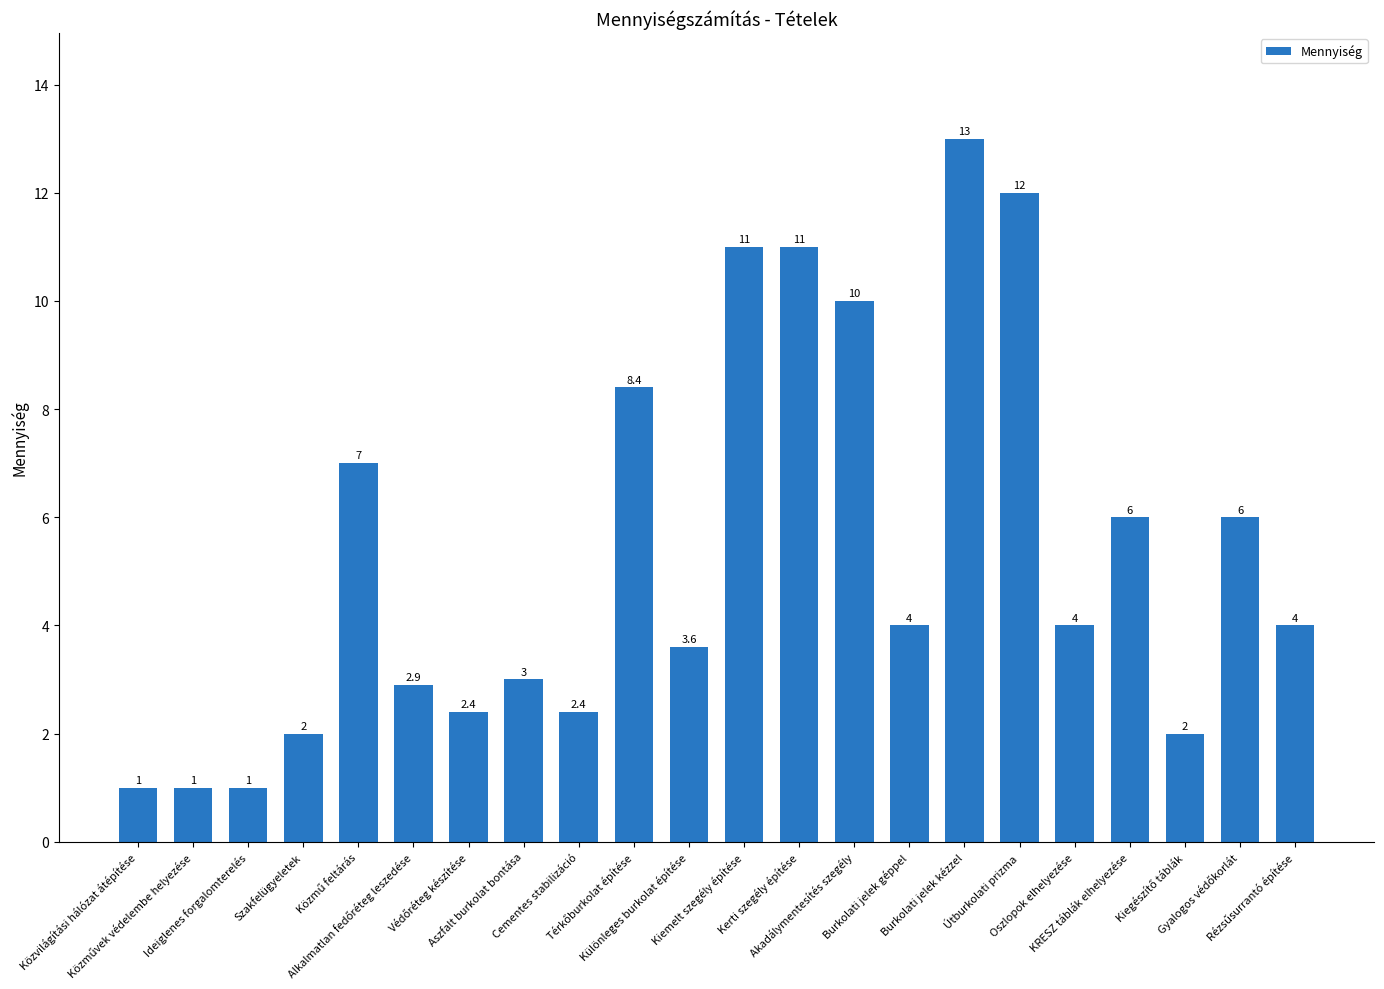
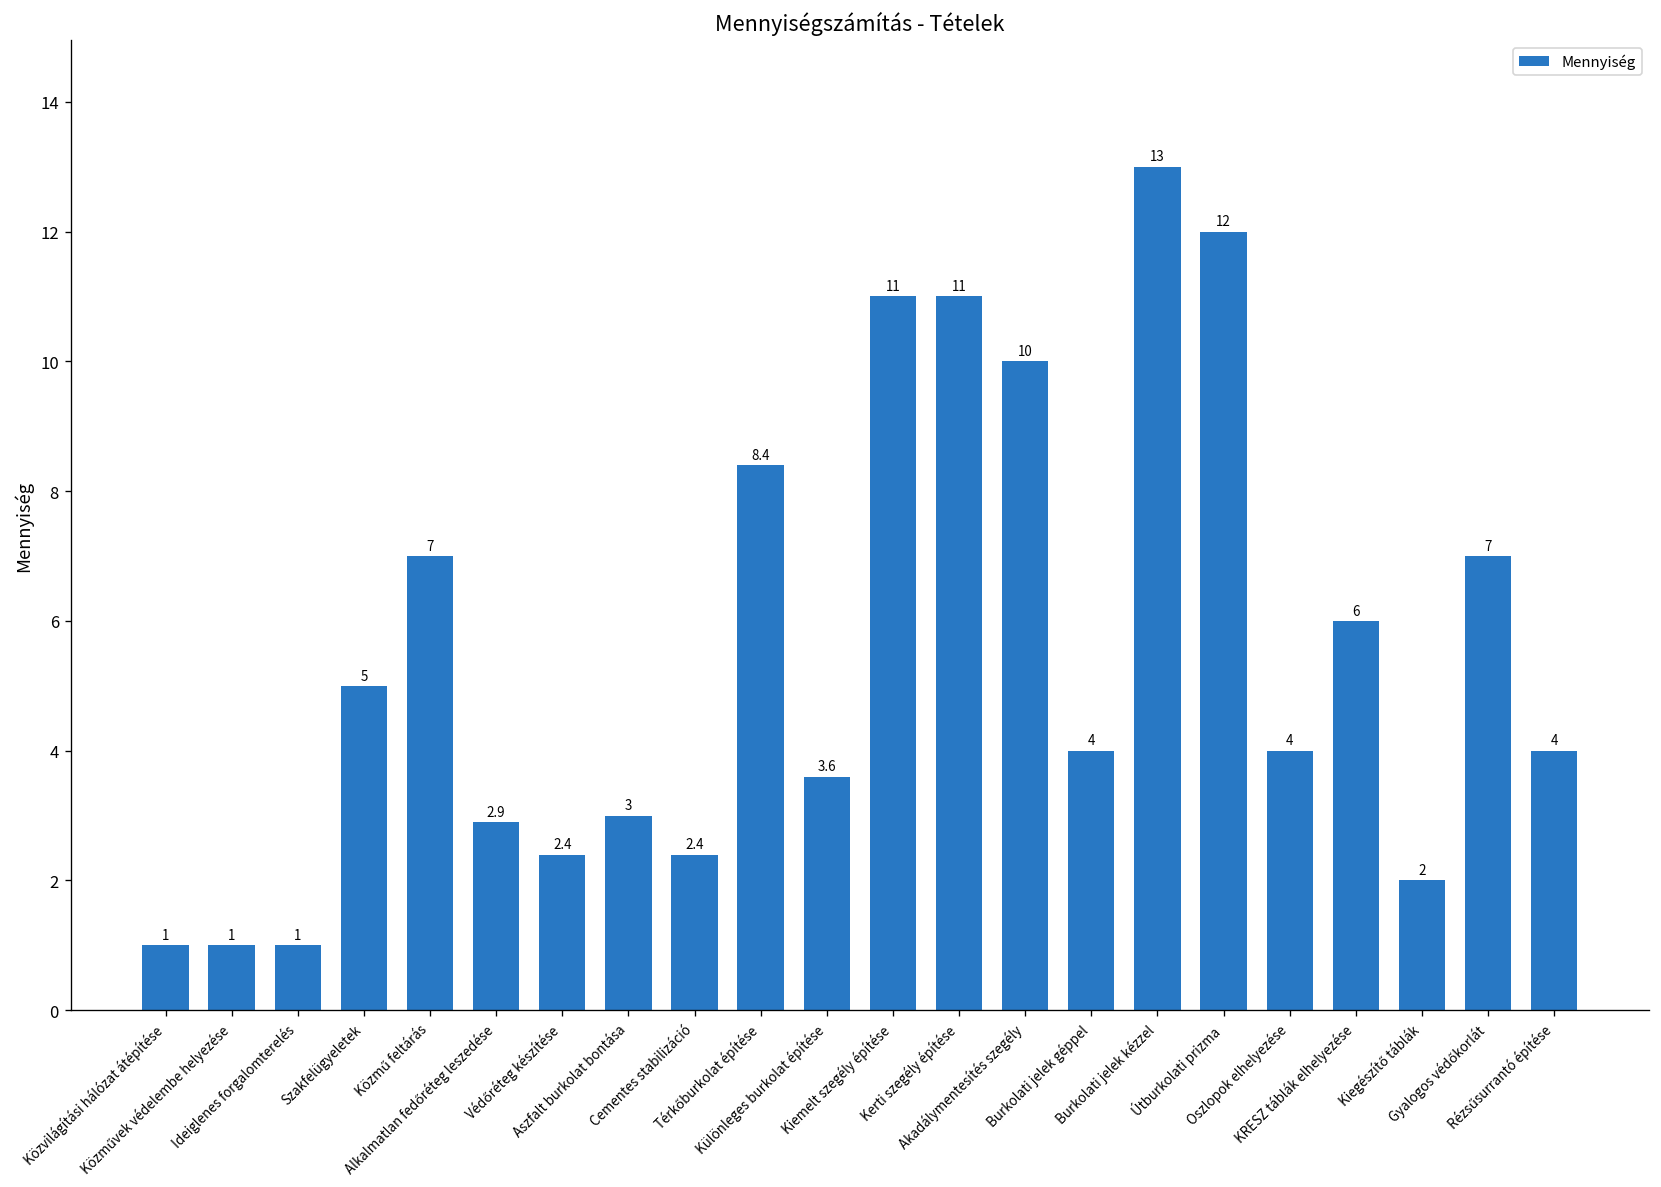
Szakfelügyeletek: 2 -> 5
Gyalogos védőkorlát: 6 -> 7
